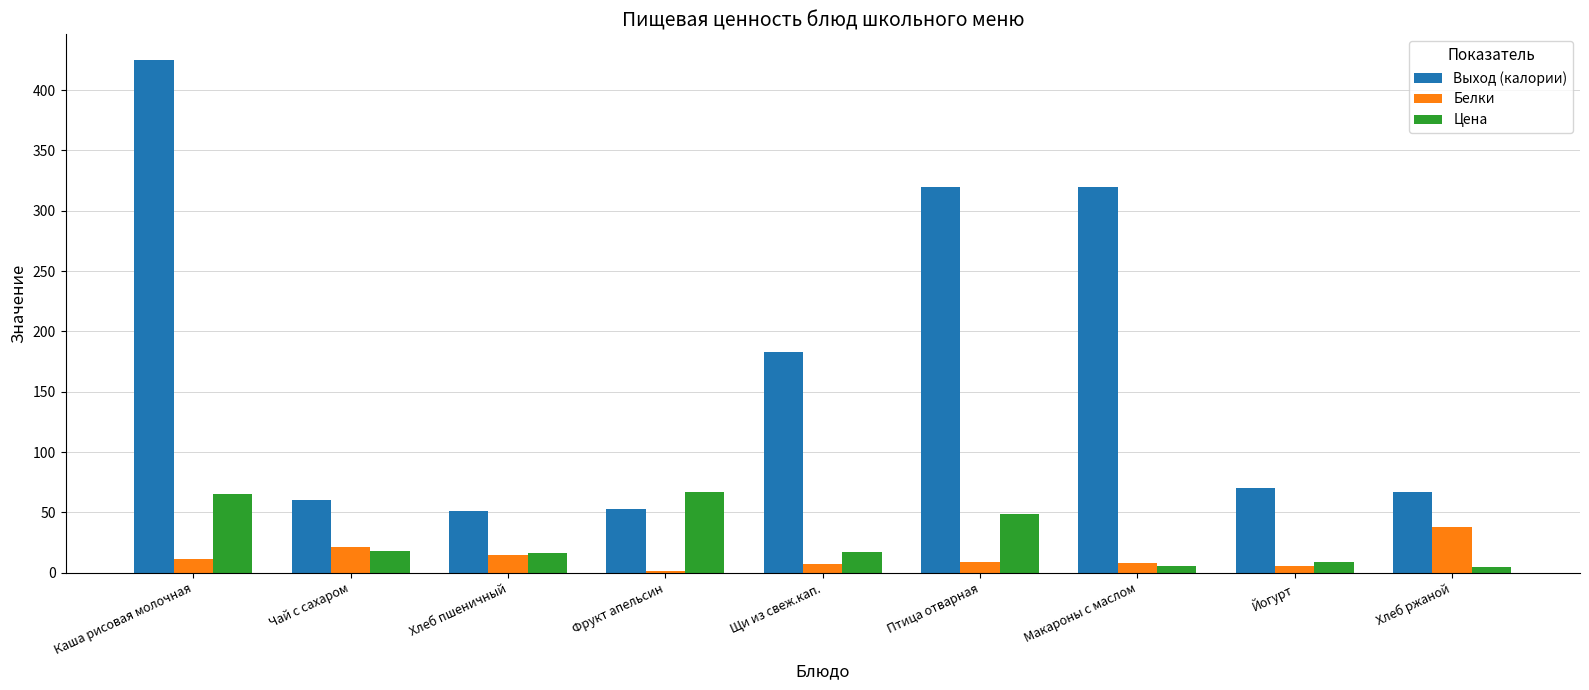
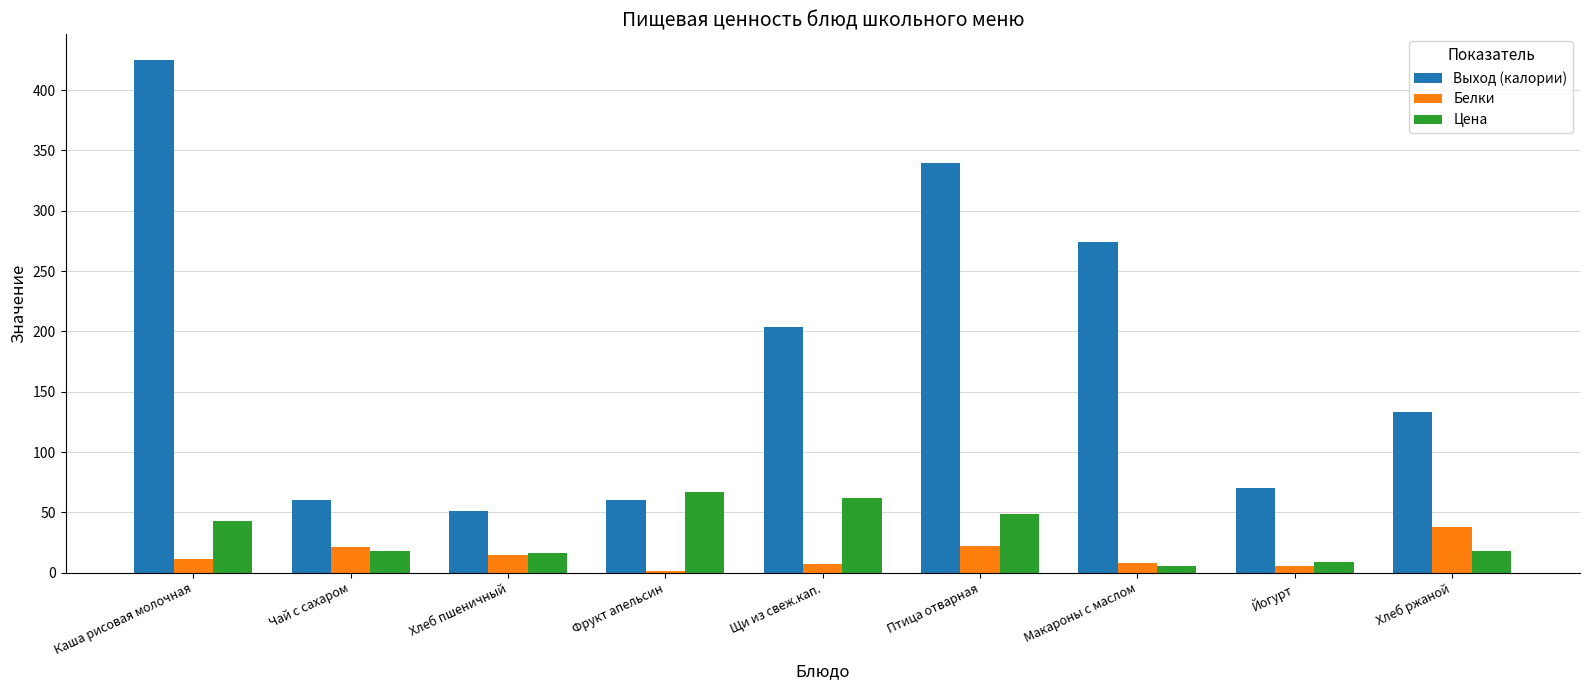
Цена, Каша рисовая молочная: 66 -> 43
Выход (калории), Фрукт апельсин: 53 -> 60
Выход (калории), Щи из свеж.кап.: 183 -> 203
Цена, Щи из свеж.кап.: 18 -> 62
Выход (калории), Птица отварная: 320 -> 340
Белки, Птица отварная: 9 -> 22
Выход (калории), Макароны с маслом: 320 -> 274
Выход (калории), Хлеб ржаной: 67 -> 133
Цена, Хлеб ржаной: 5 -> 18
